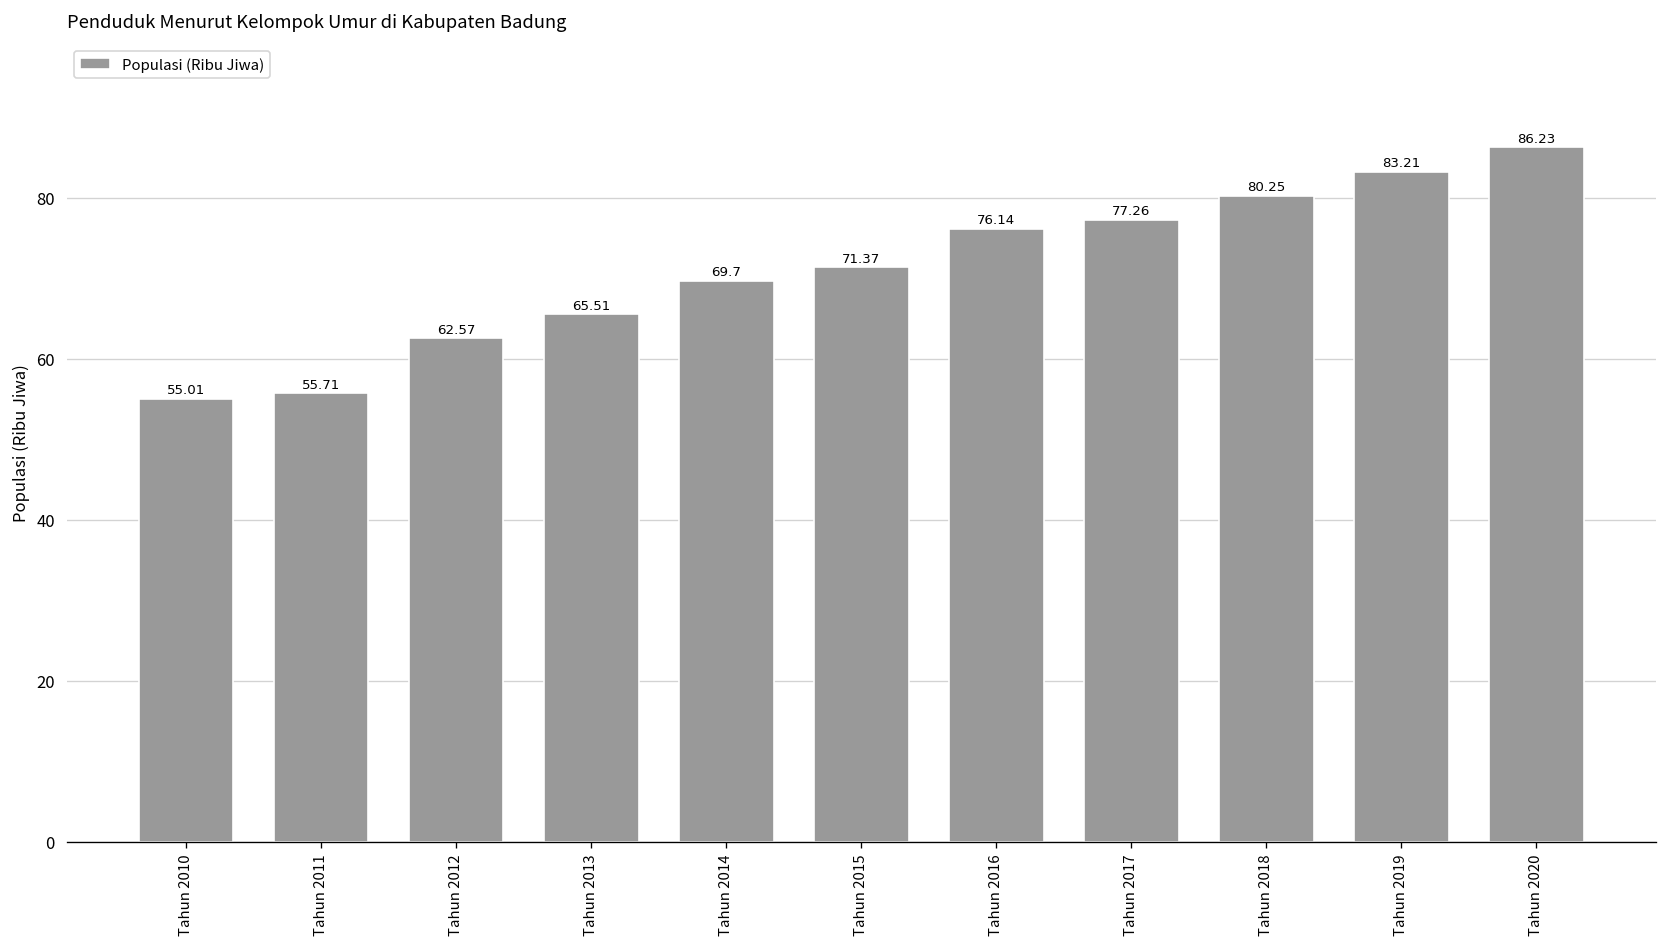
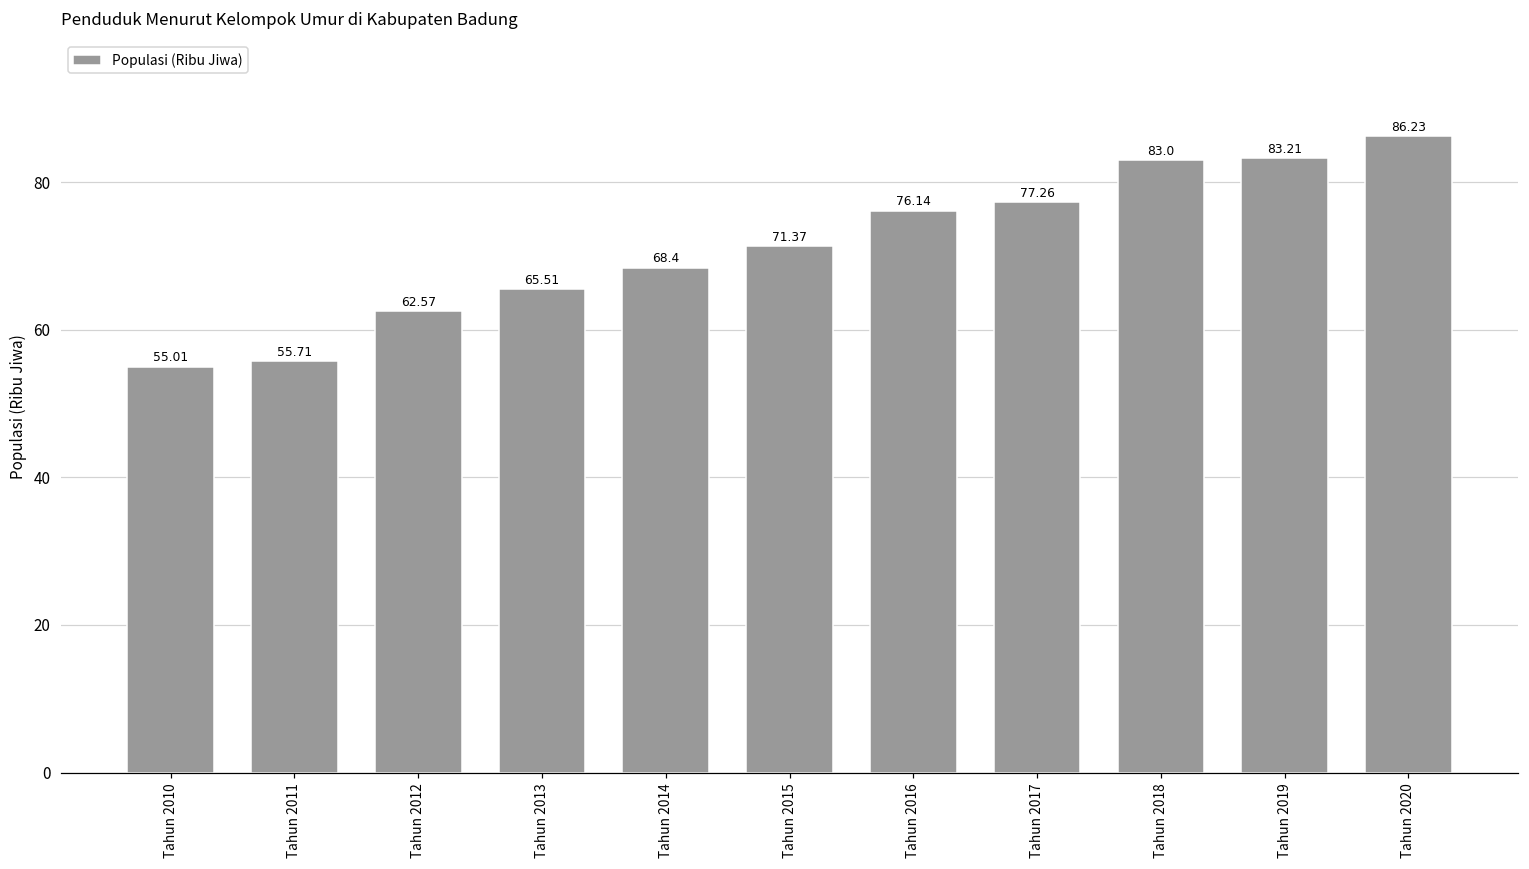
Tahun 2014: 69.7 -> 68.4
Tahun 2018: 80.25 -> 83.0
